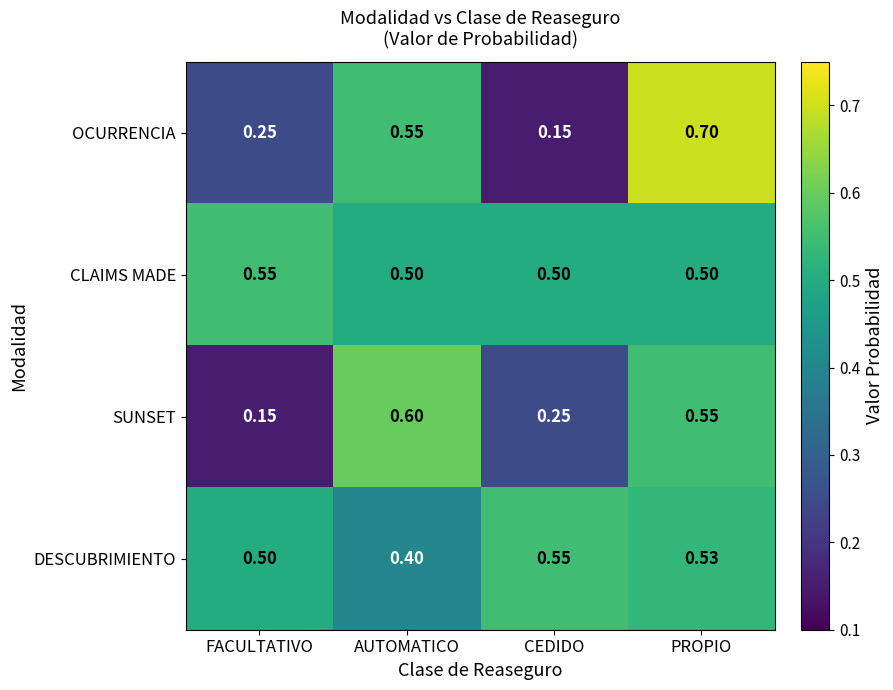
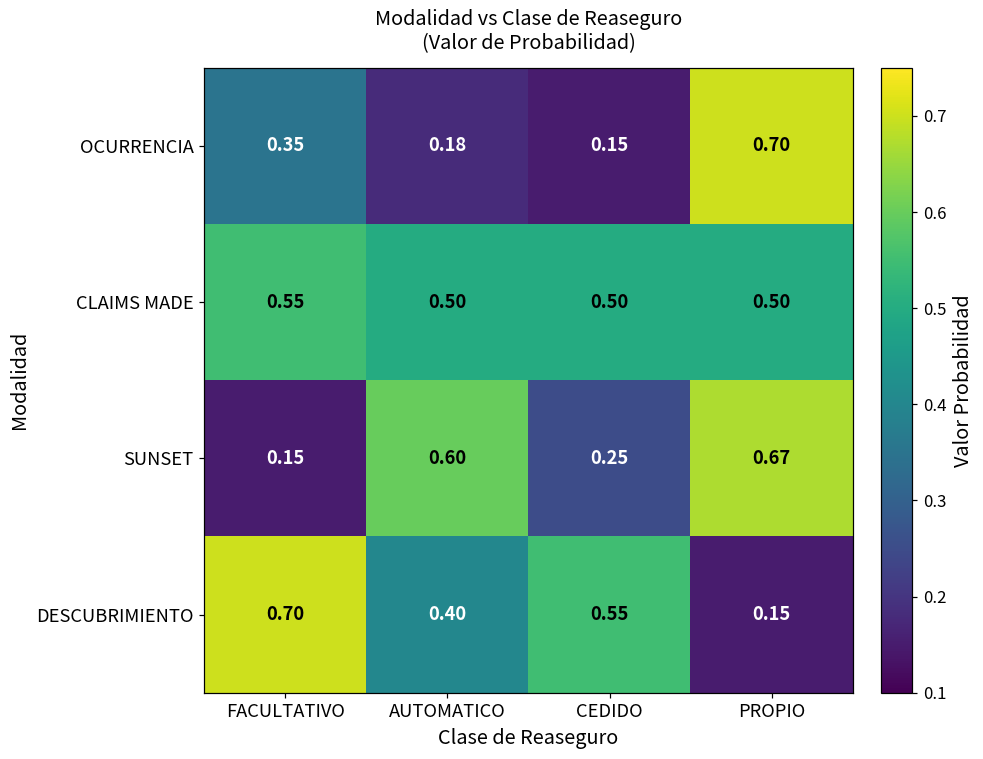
OCURRENCIA, FACULTATIVO: 0.25 -> 0.35
OCURRENCIA, AUTOMATICO: 0.55 -> 0.18
SUNSET, PROPIO: 0.55 -> 0.67
DESCUBRIMIENTO, FACULTATIVO: 0.50 -> 0.70
DESCUBRIMIENTO, PROPIO: 0.53 -> 0.15
